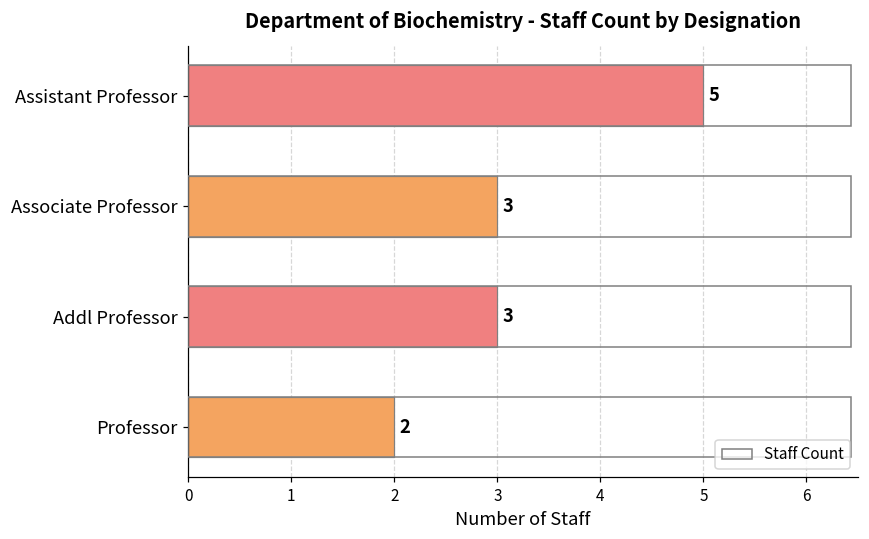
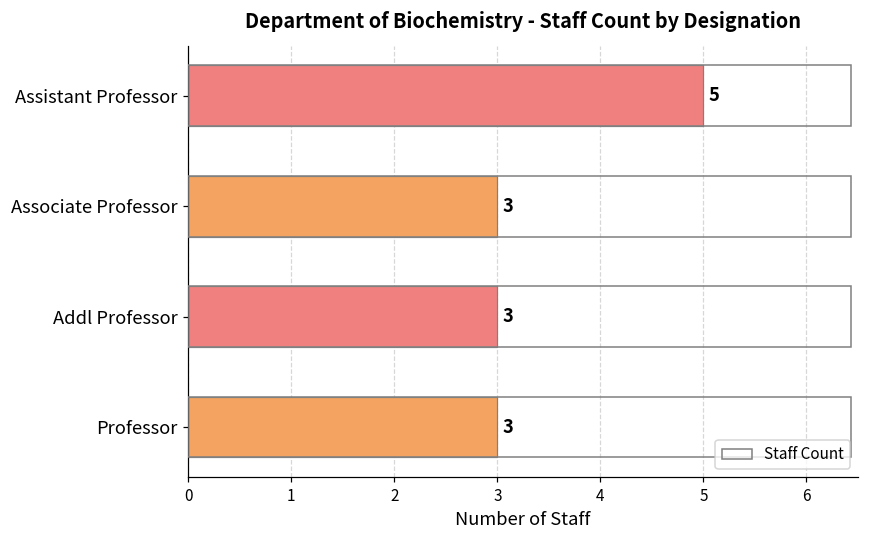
Professor: 2 -> 3
